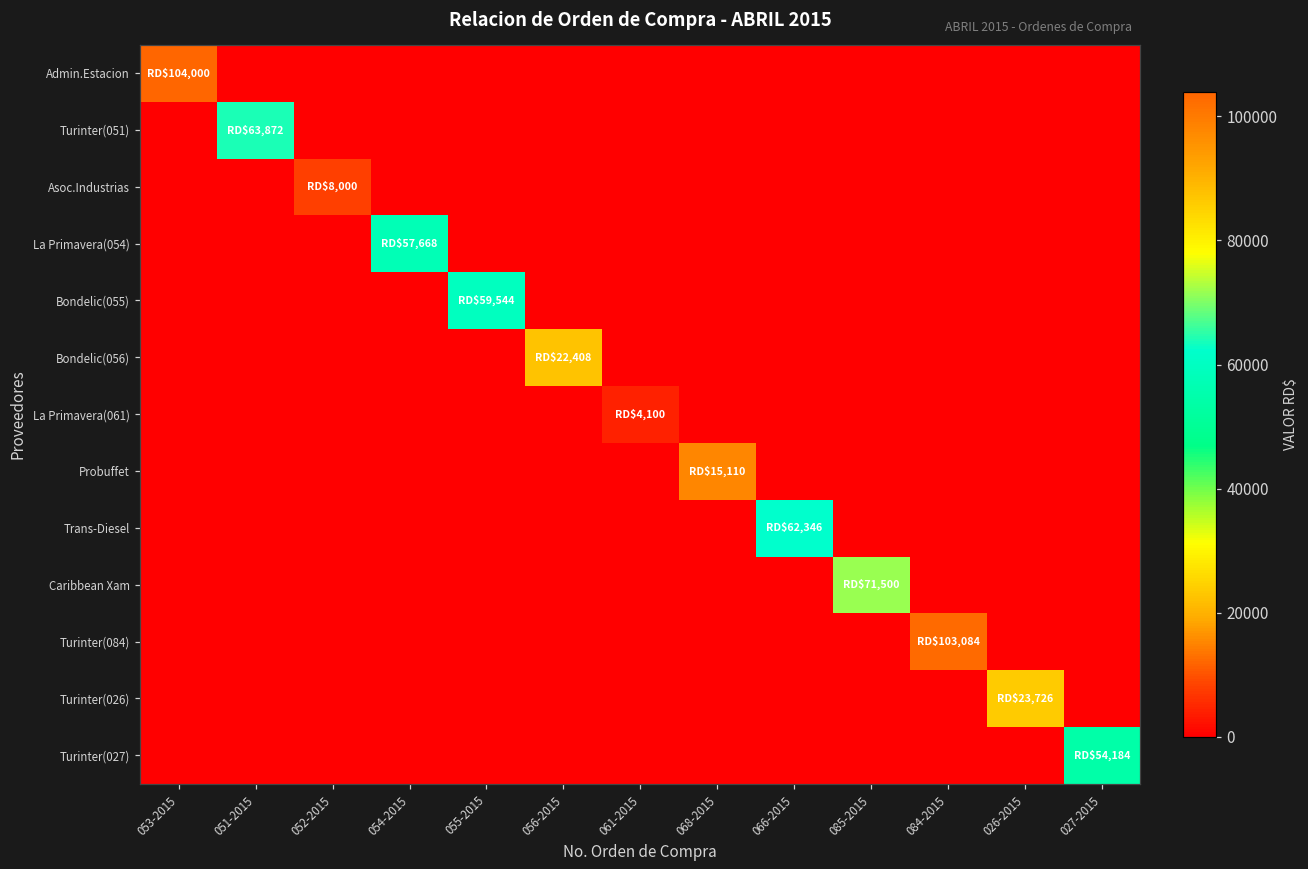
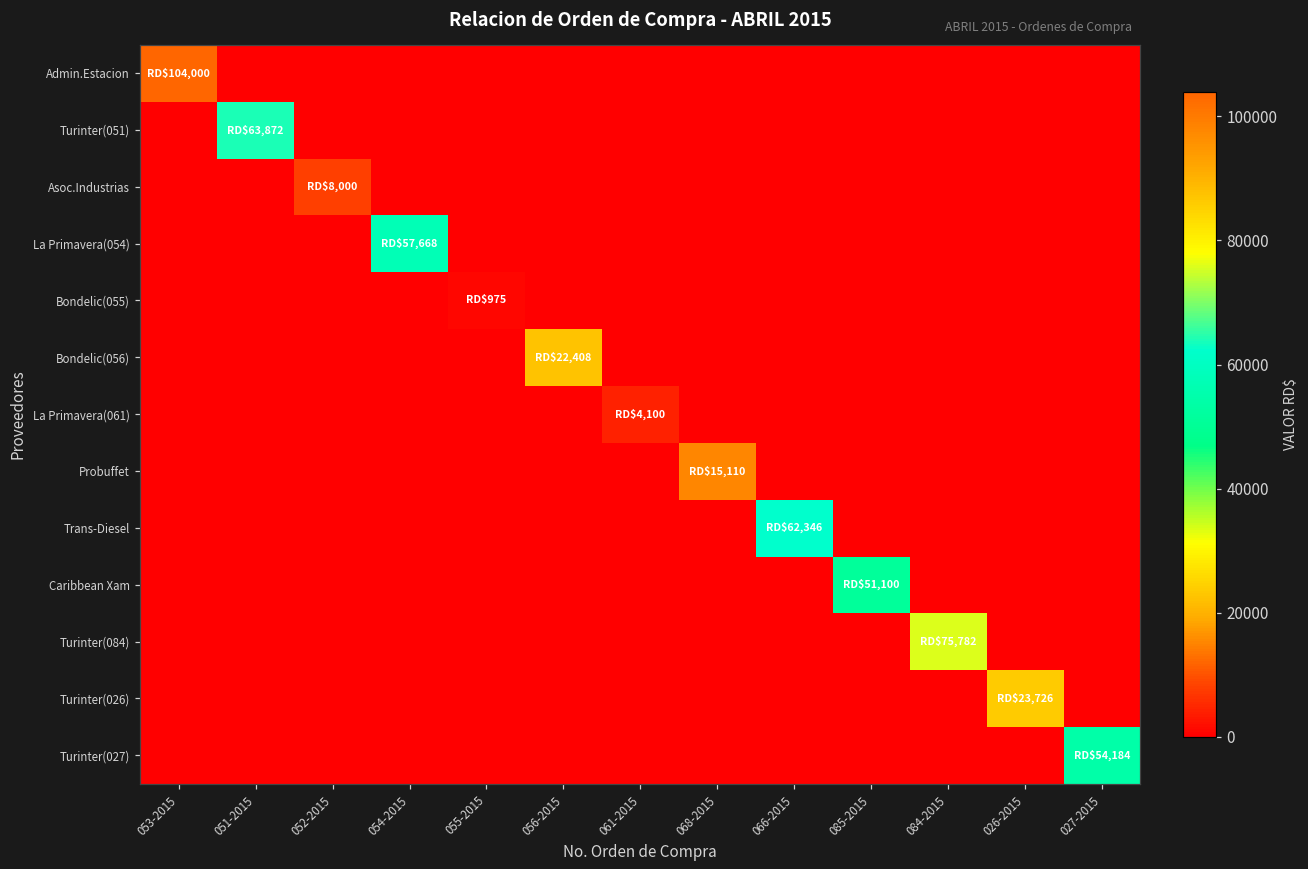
Bondelic(055), 055-2015: $59,544 -> $975
Caribbean Xam, 085-2015: $71,500 -> $51,100
Turinter(084), 084-2015: $103,084 -> $75,782
